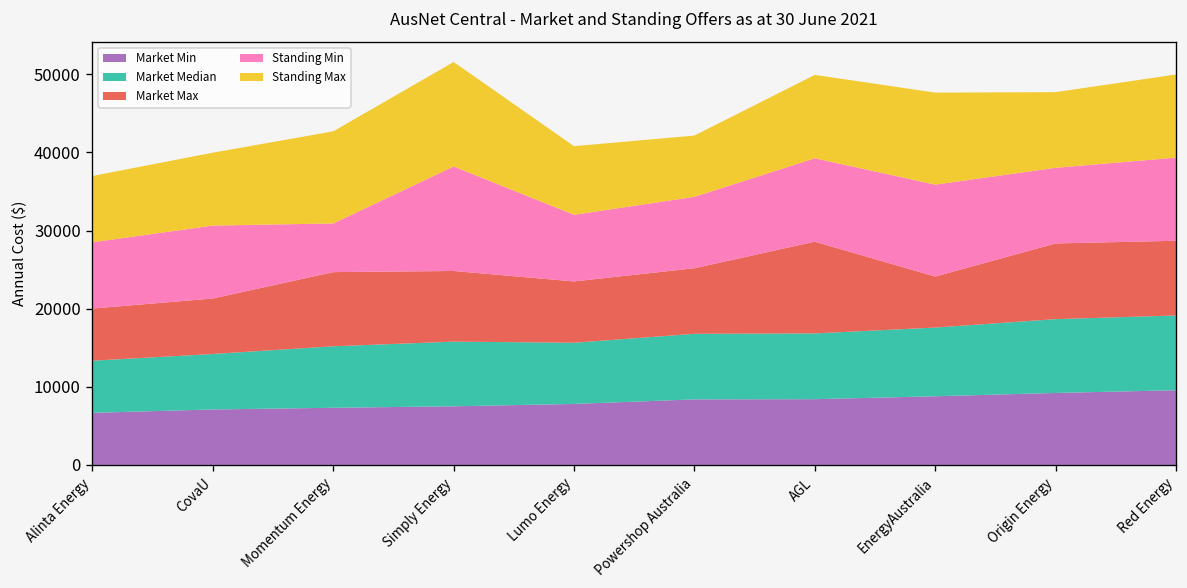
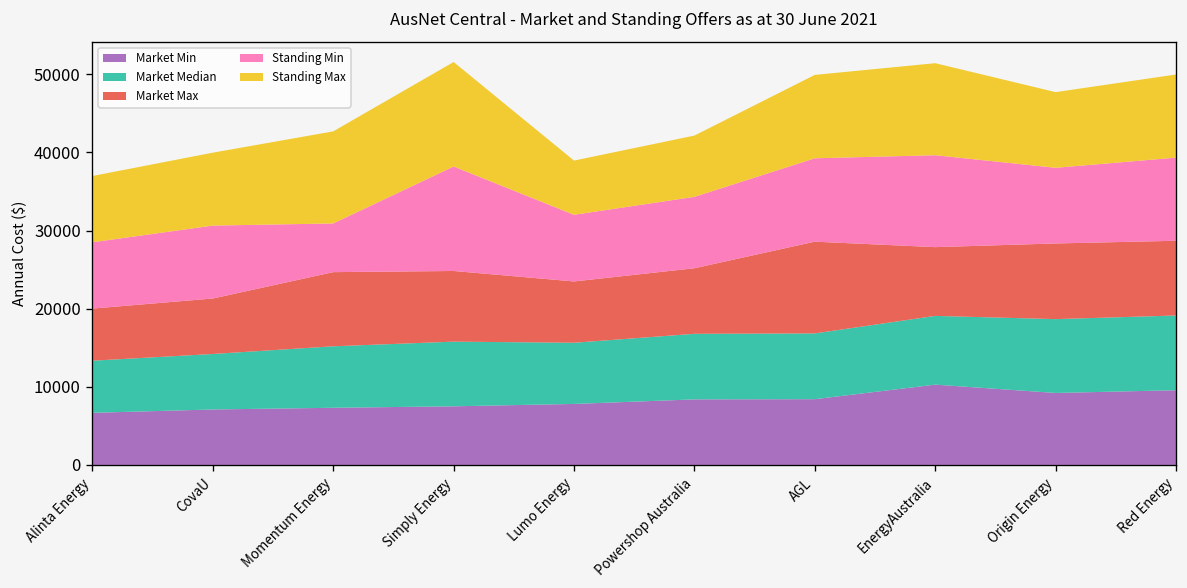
Standing Max, Lumo Energy: 9000 -> 7000
Market Min, EnergyAustralia: 9000 -> 10000
Market Max, EnergyAustralia: 7000 -> 9000
